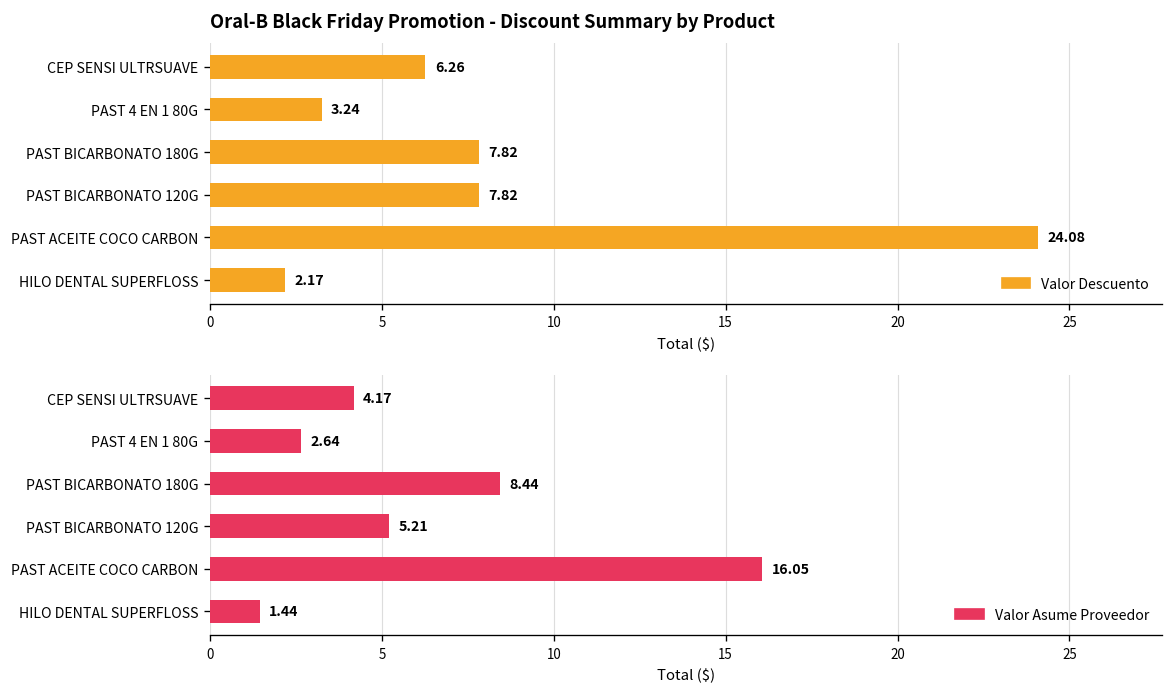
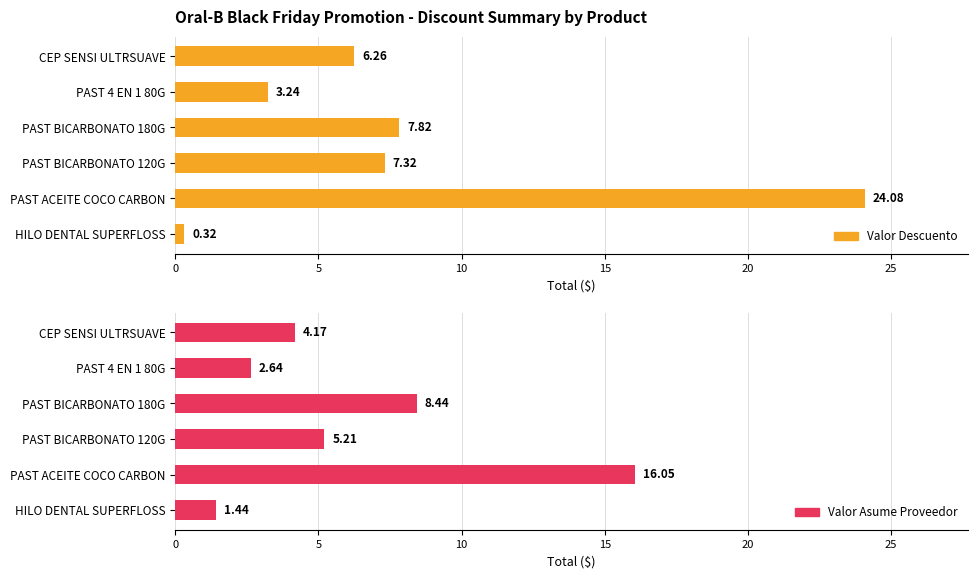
Oral-B Black Friday Promotion - Discount Summary by Product, PAST BICARBONATO 120G: 7.82 -> 7.32
Oral-B Black Friday Promotion - Discount Summary by Product, HILO DENTAL SUPERFLOSS: 2.17 -> 0.32
